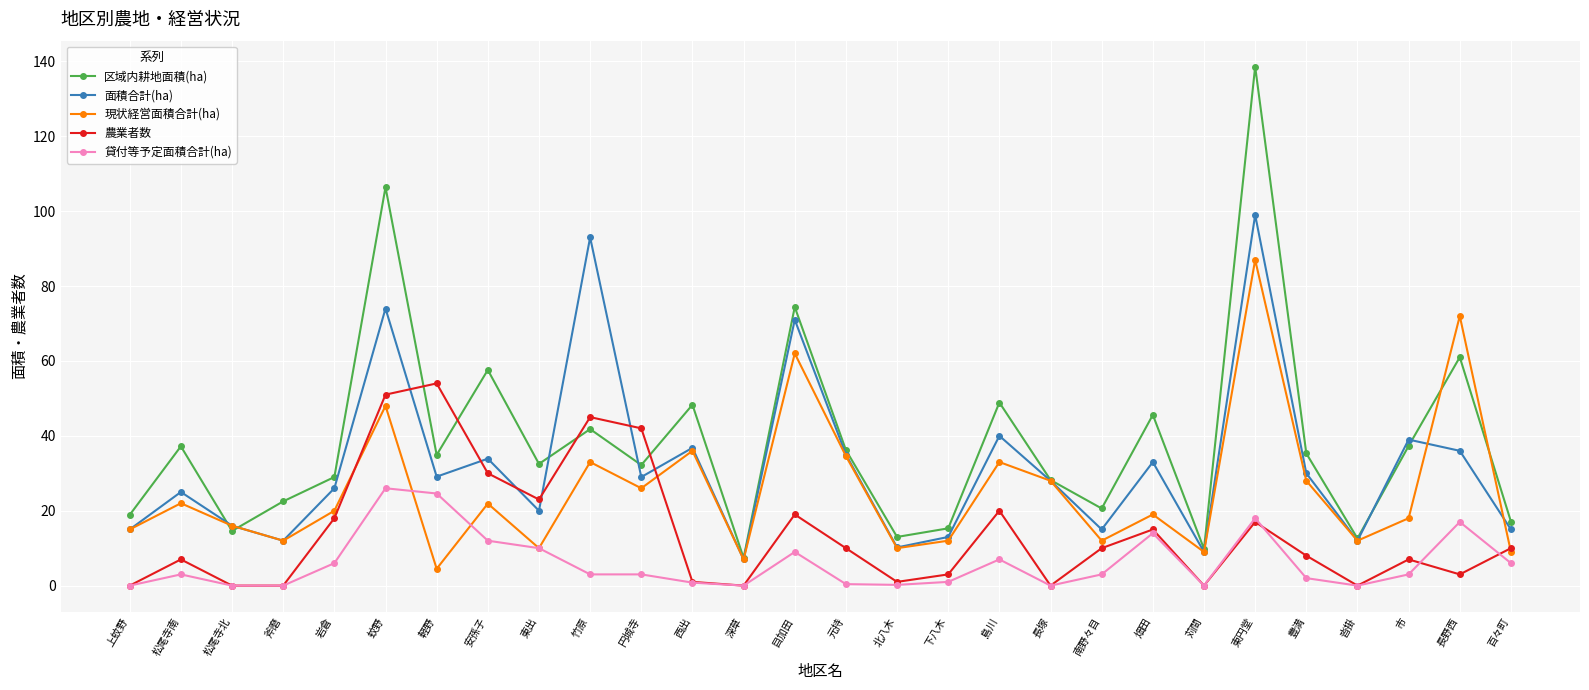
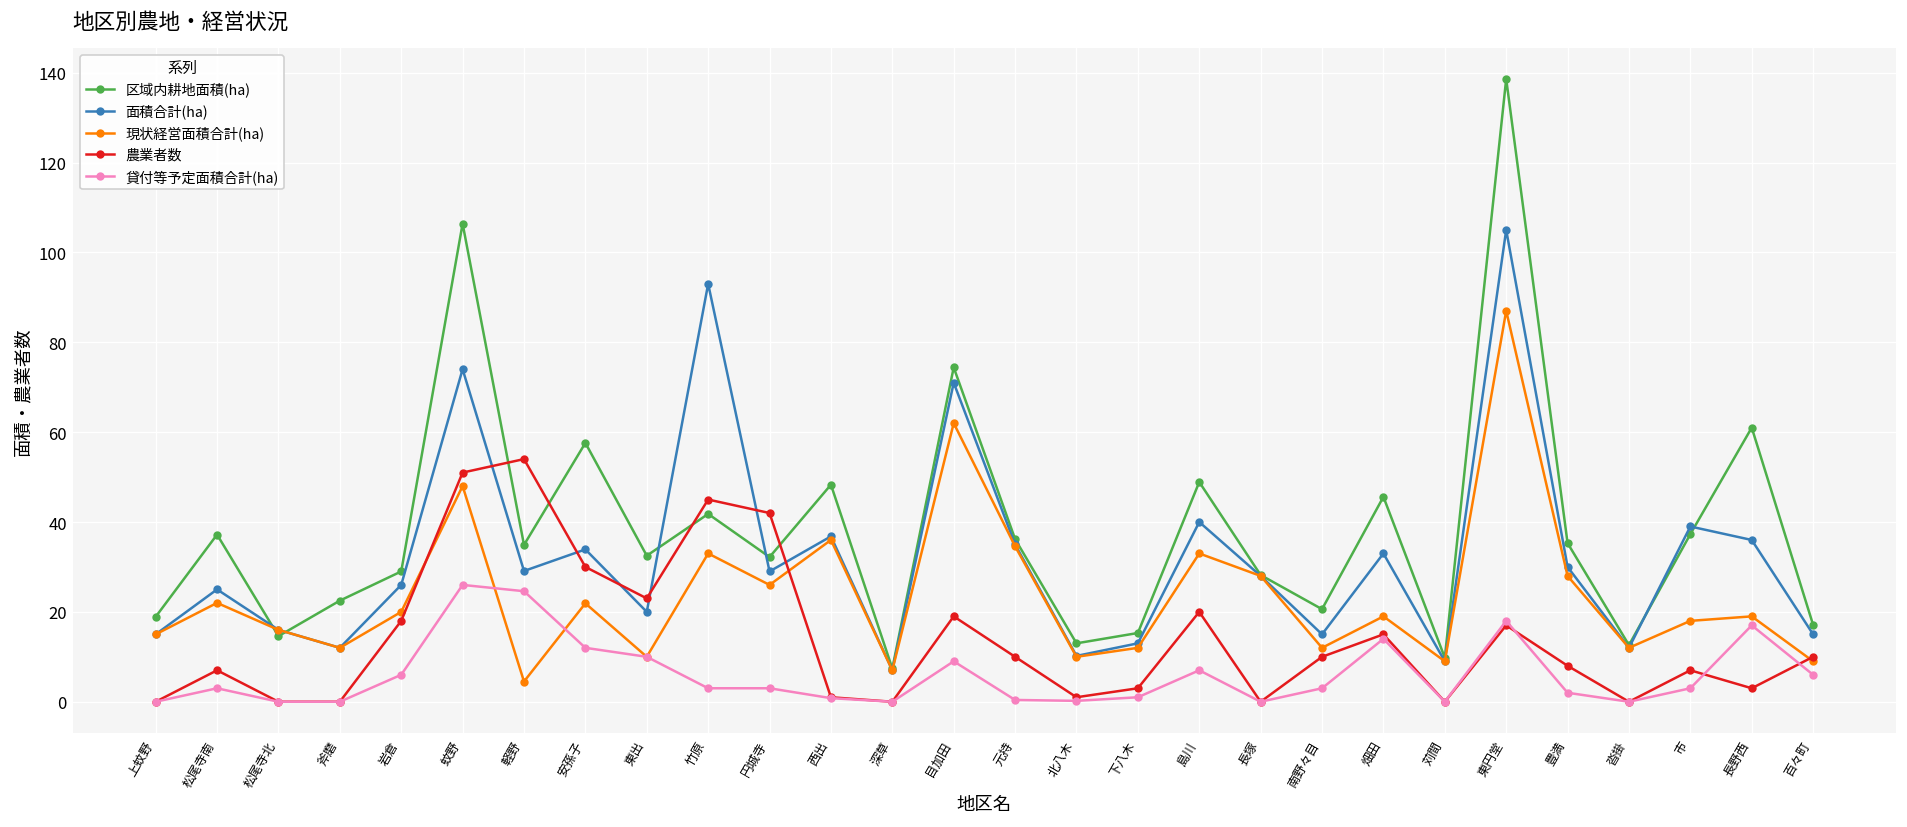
面積合計(ha), 東円堂: 99 -> 105
現状経営面積合計(ha), 長野西: 72 -> 19
